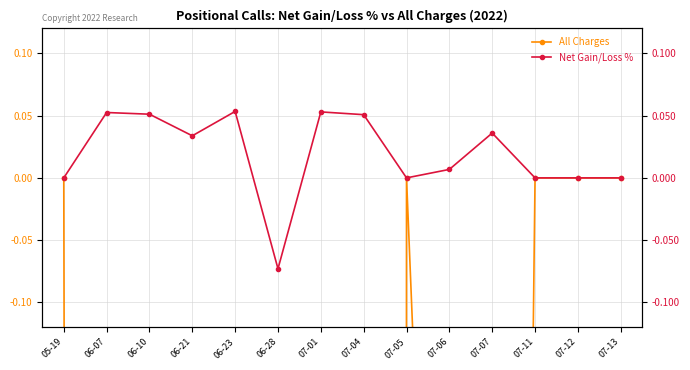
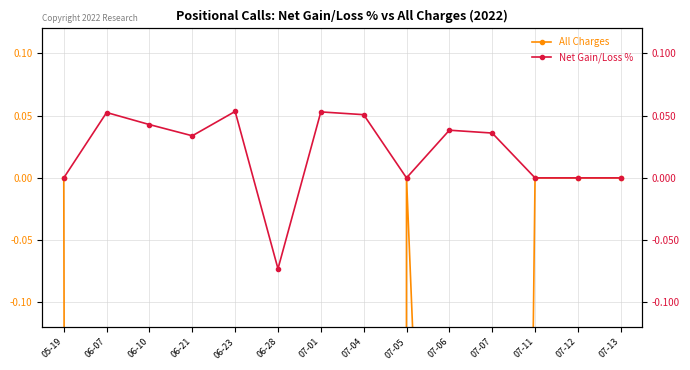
Net Gain/Loss %, 06-10: 0.051 -> 0.043
Net Gain/Loss %, 07-06: 0.007 -> 0.038
